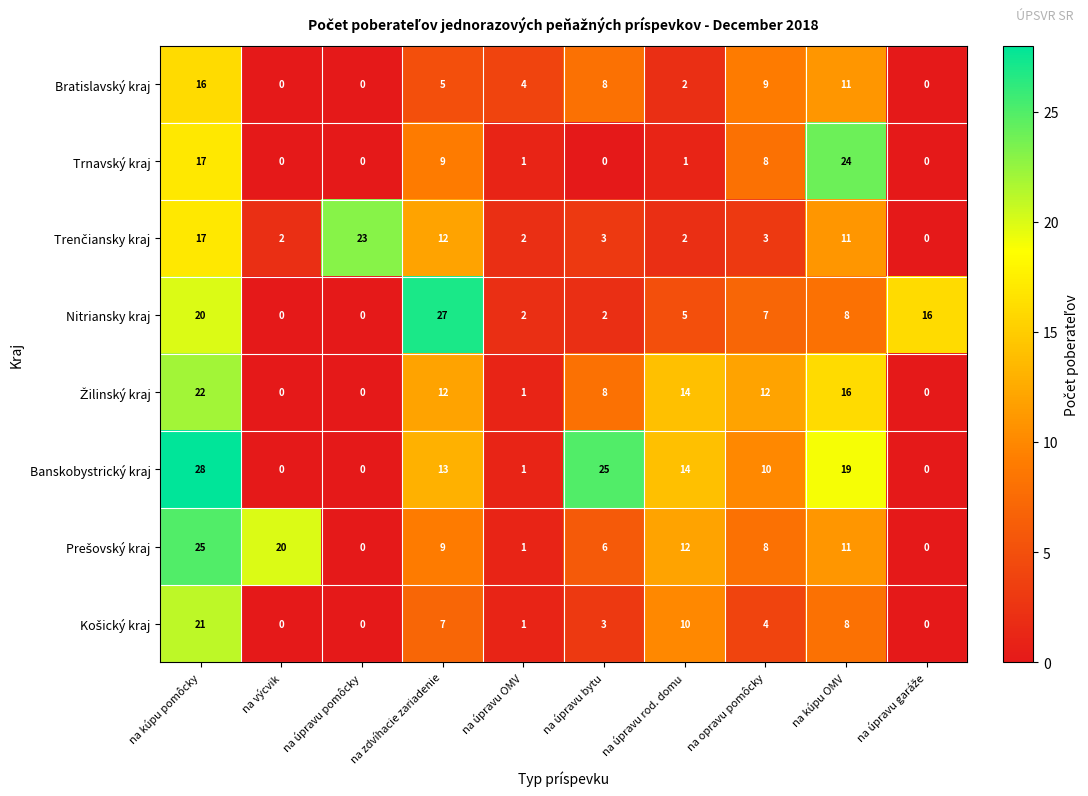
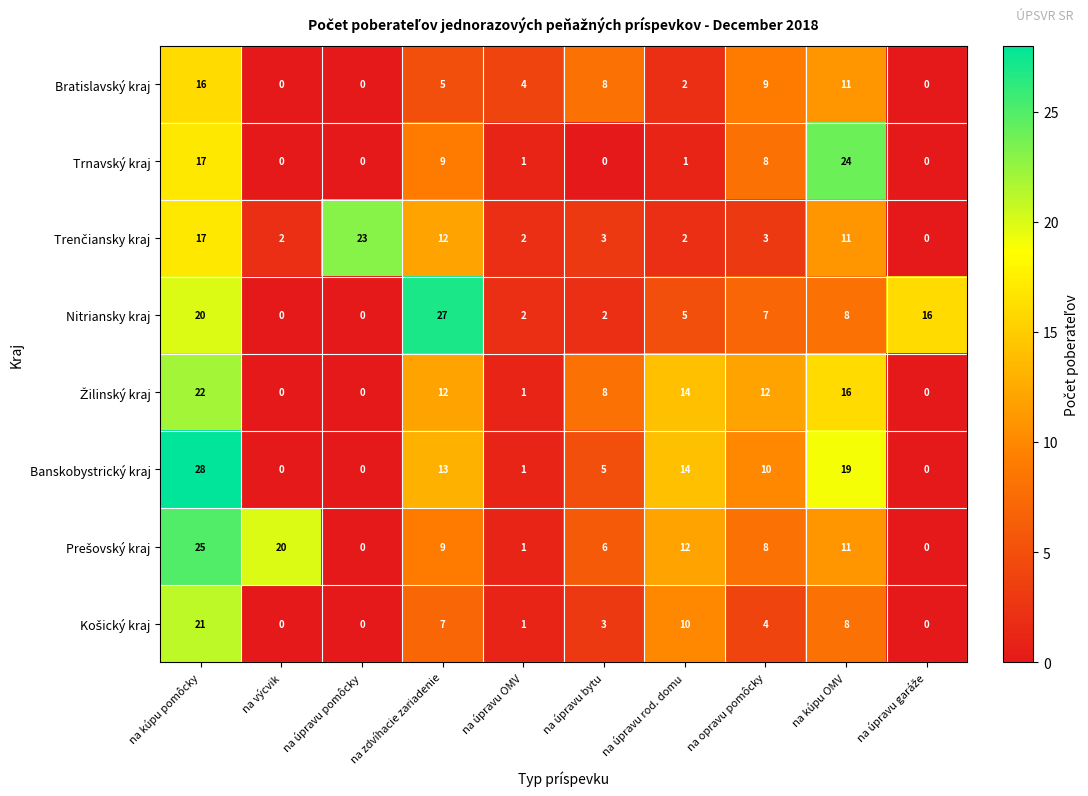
Banskobystrický kraj, na úpravu bytu: 25 -> 5
